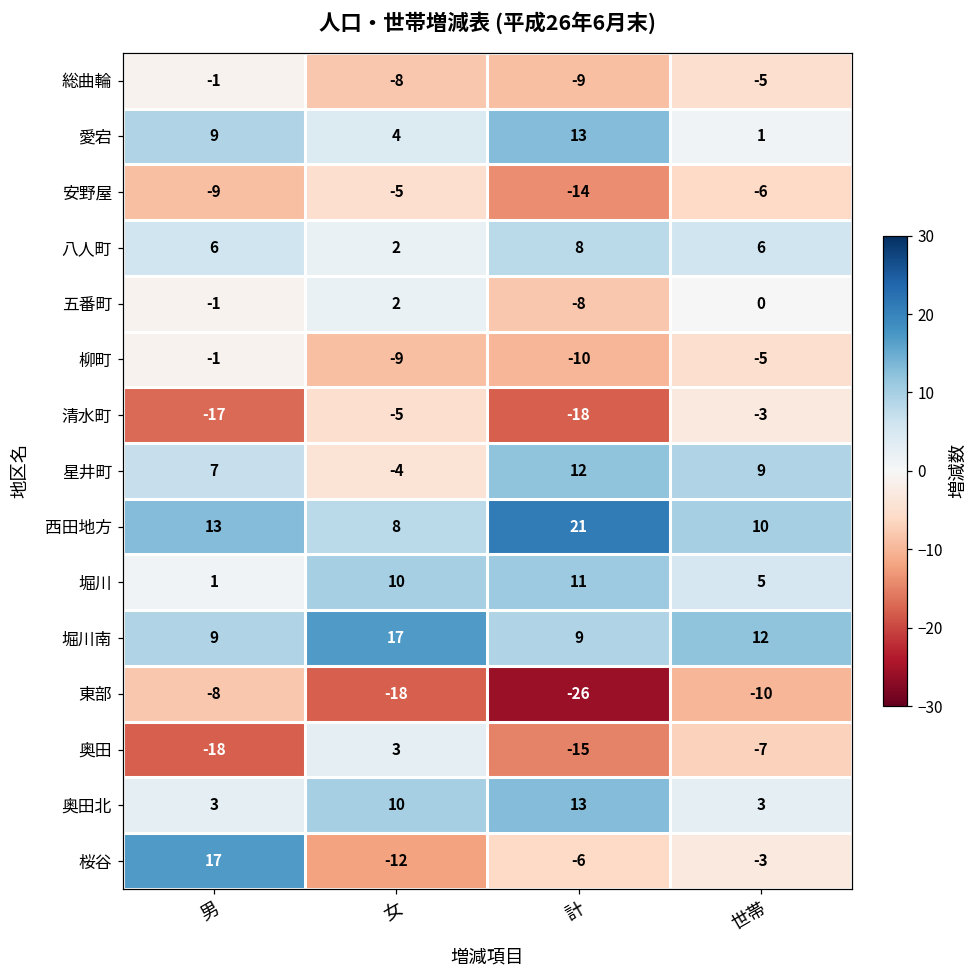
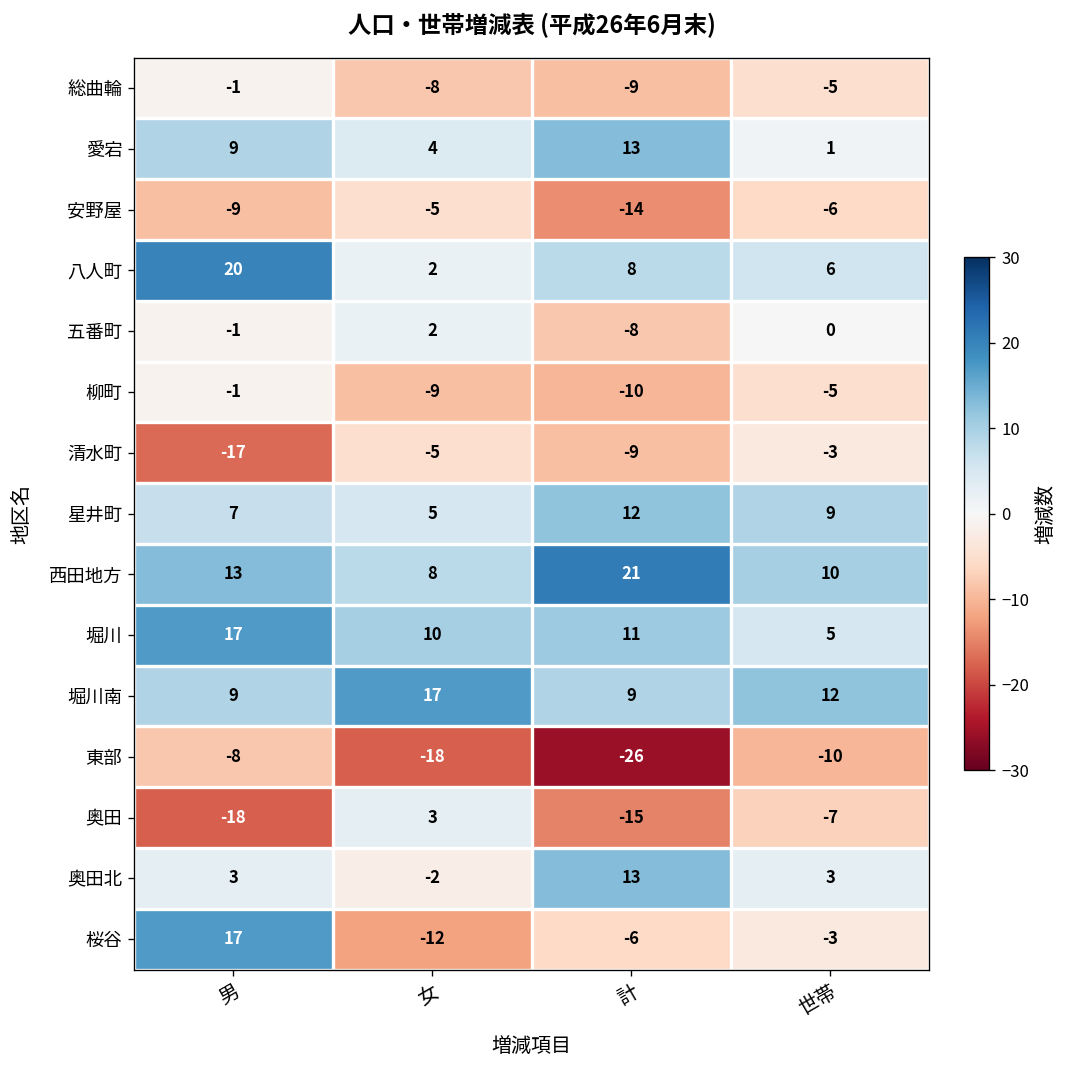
八人町, 男: 6 -> 20
清水町, 計: -18 -> -9
星井町, 女: -4 -> 5
堀川, 男: 1 -> 17
奥田北, 女: 10 -> -2
